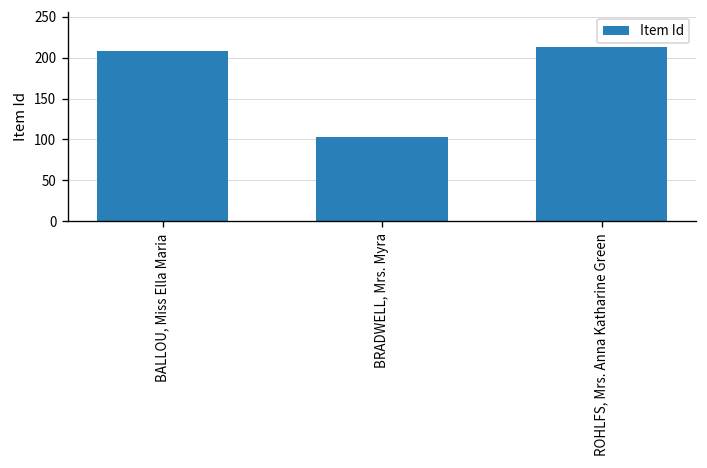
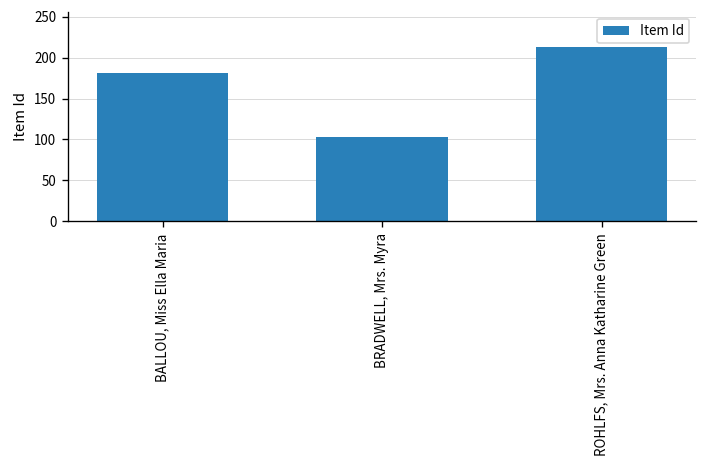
BALLOU, Miss Ella Maria: 210 -> 180
